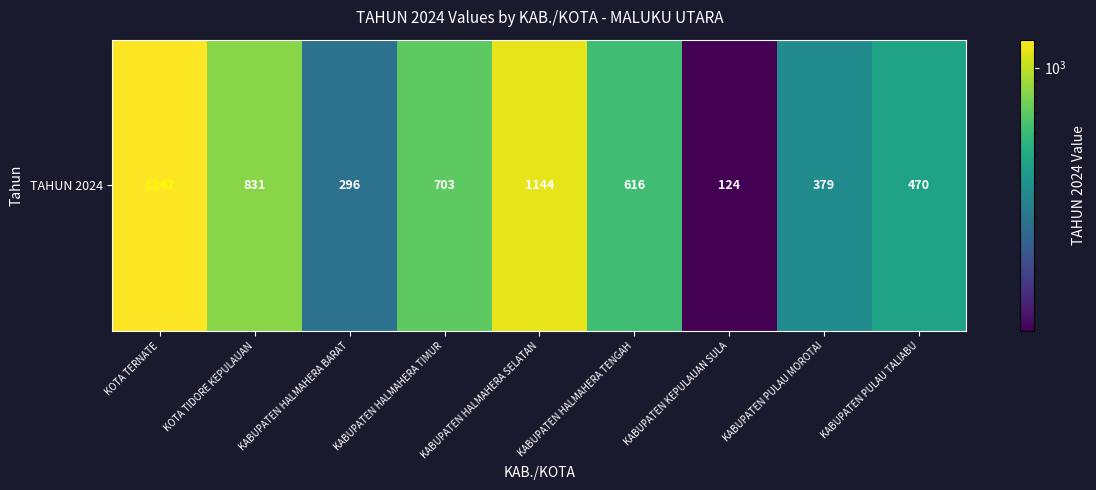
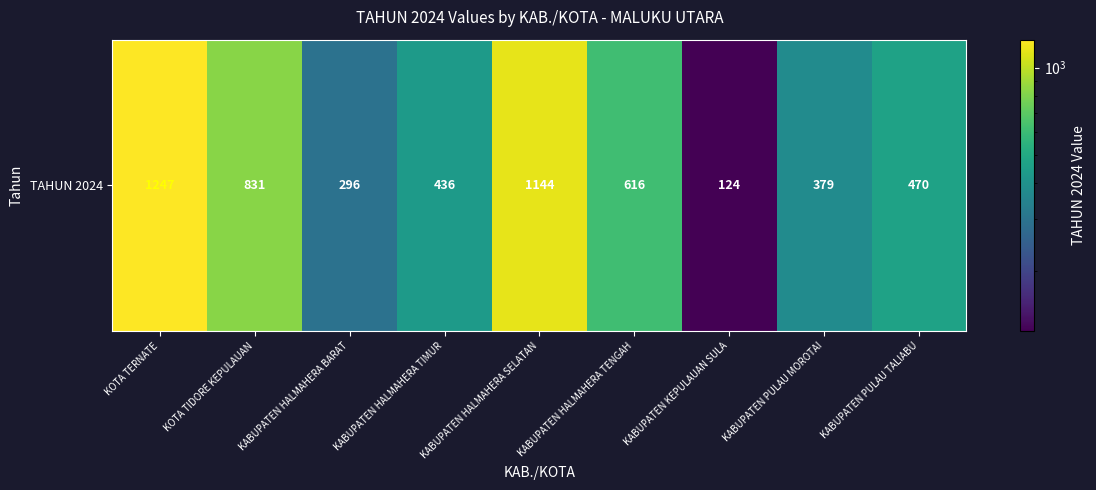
TAHUN 2024, KABUPATEN HALMAHERA TIMUR: 703 -> 436
